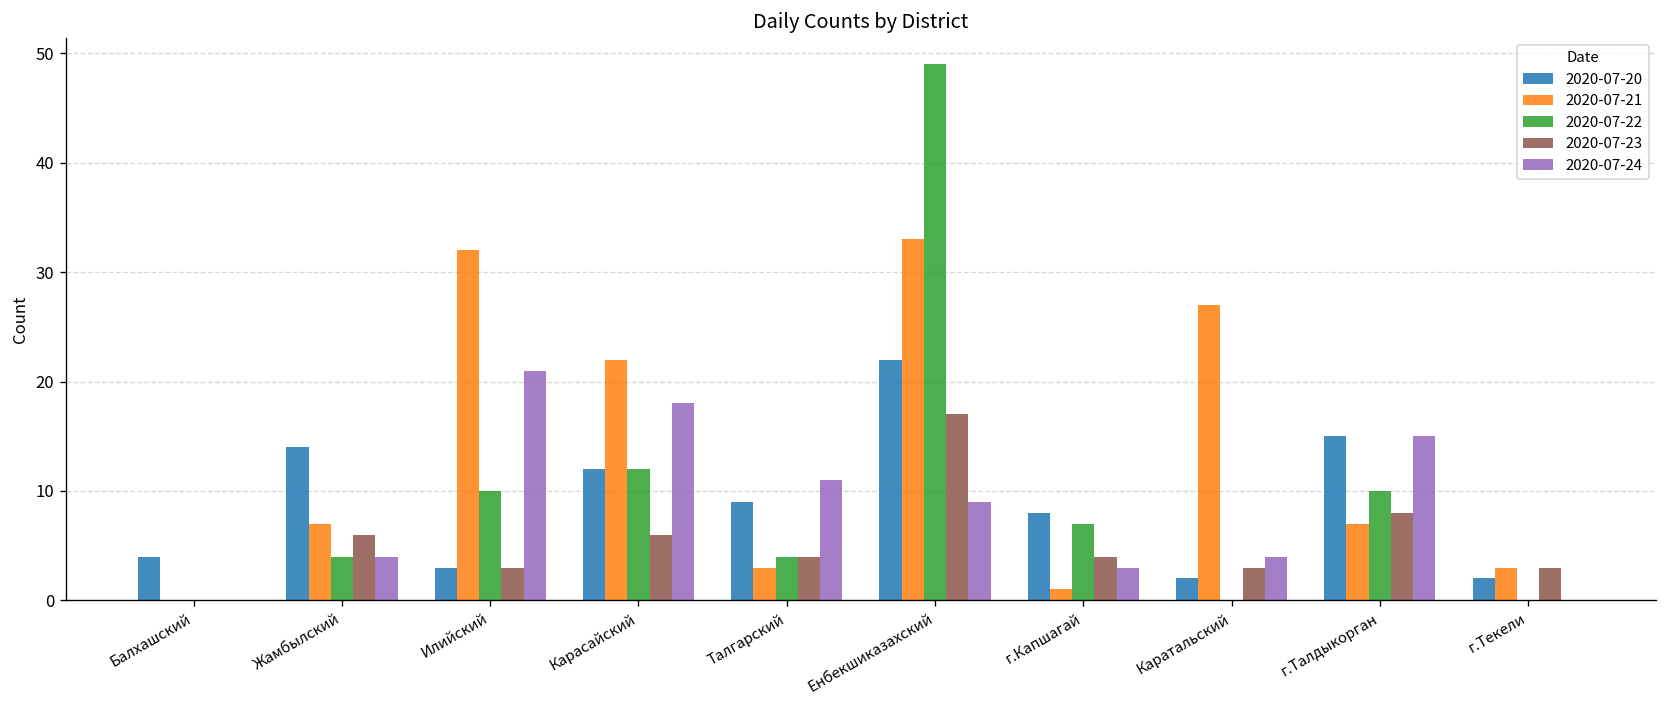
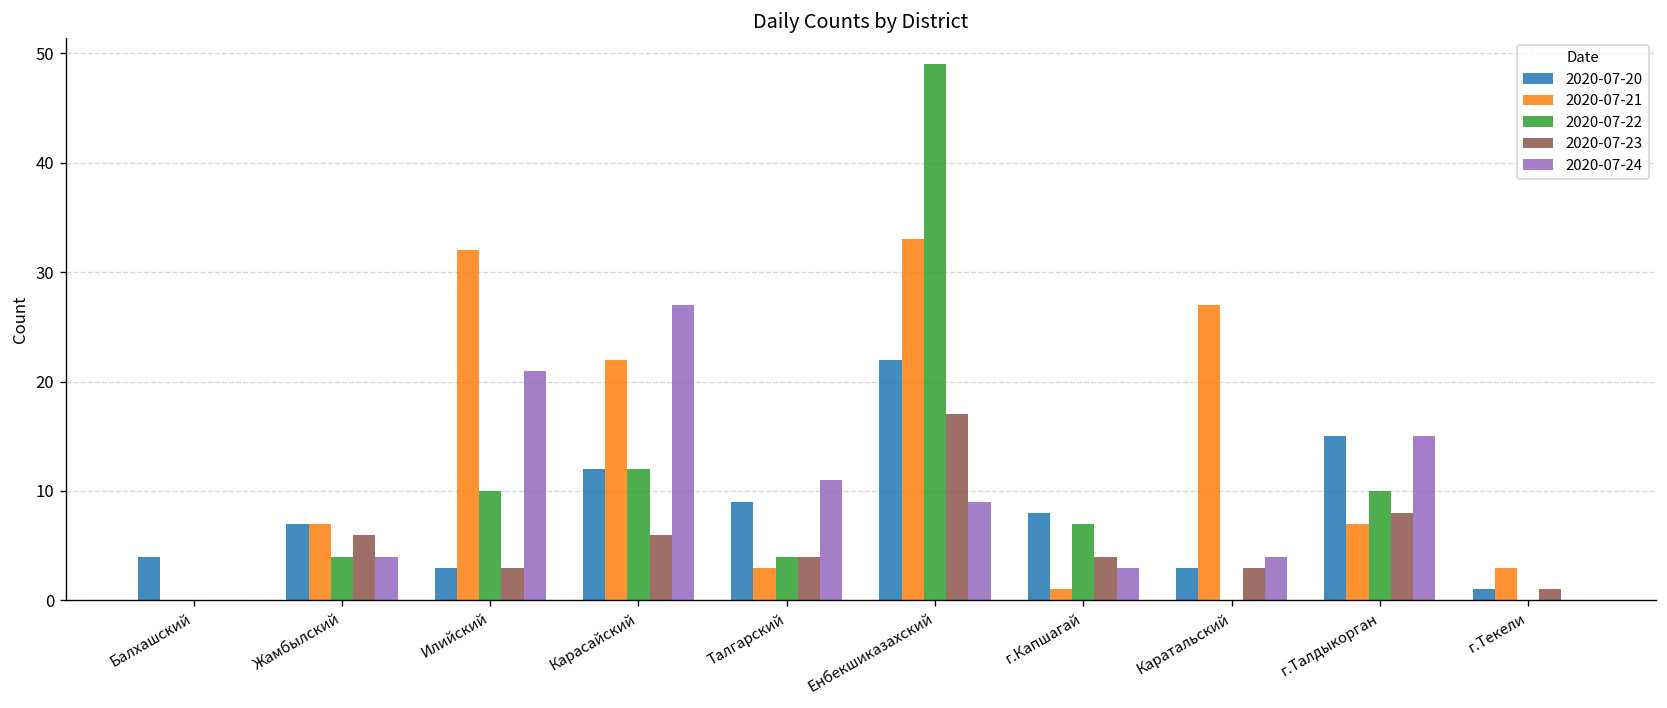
2020-07-20, Жамбылский: 14 -> 7
2020-07-24, Карасайский: 18 -> 27
2020-07-20, Каратальский: 2 -> 3
2020-07-20, г.Текели: 2 -> 1
2020-07-23, г.Текели: 3 -> 1
